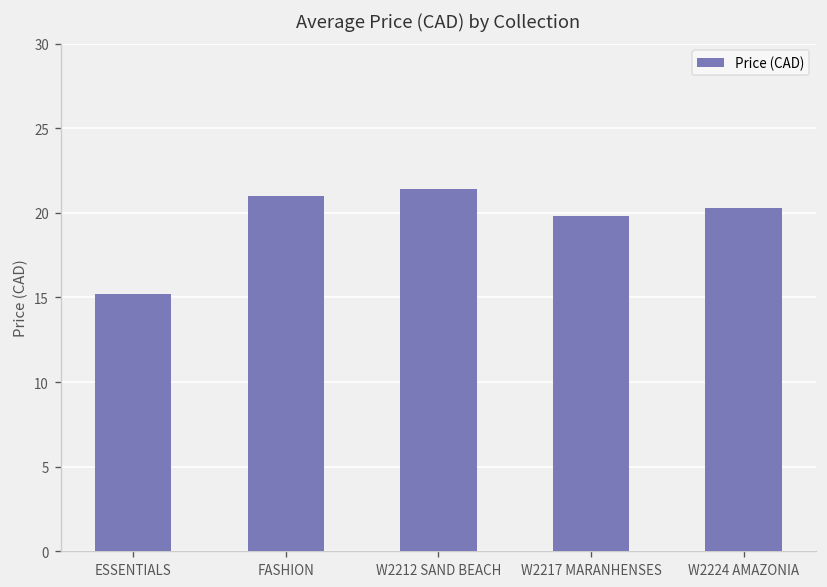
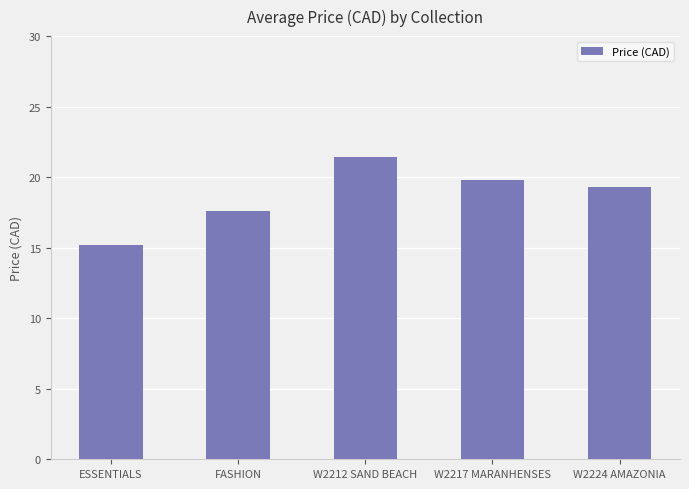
FASHION: 21.0 -> 17.6
W2224 AMAZONIA: 20.3 -> 19.3
